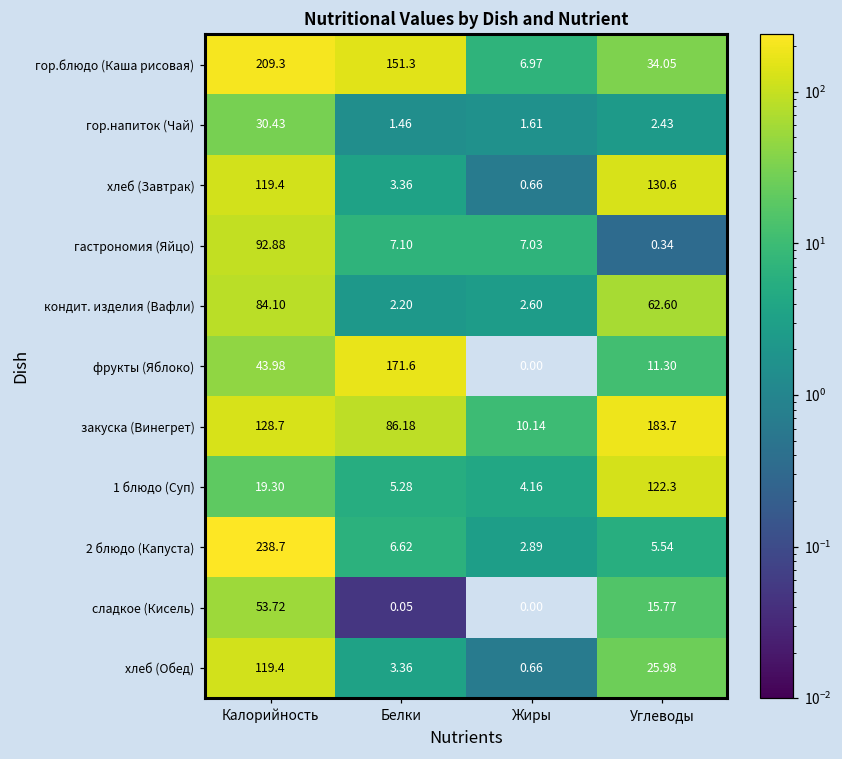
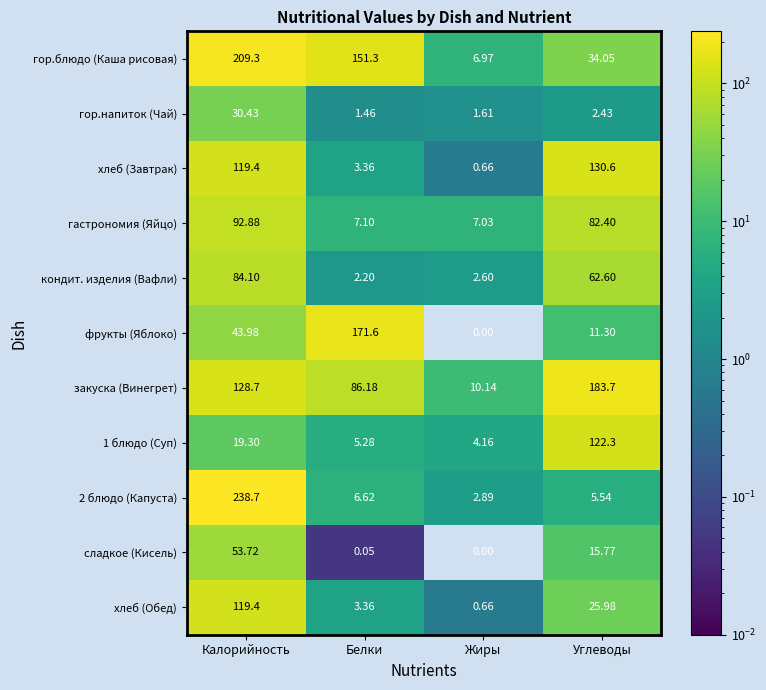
гастрономия (Яйцо), Углеводы: 0.34 -> 82.40
